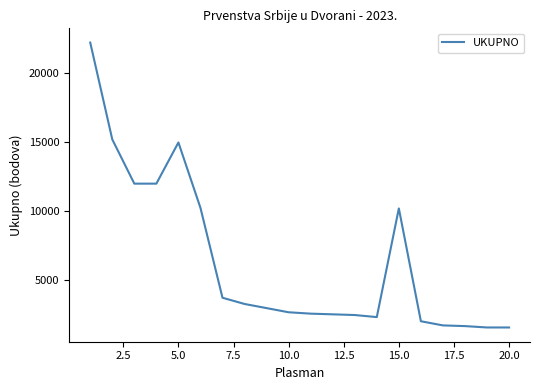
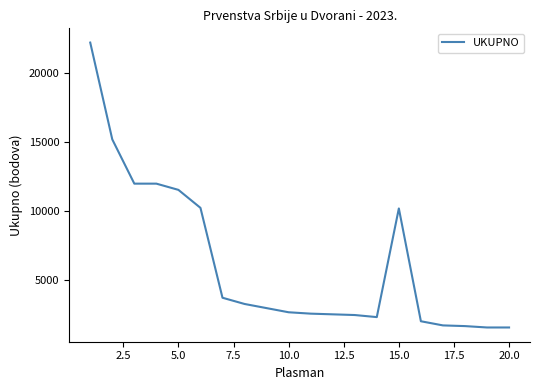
5.0: 15000 -> 11600
